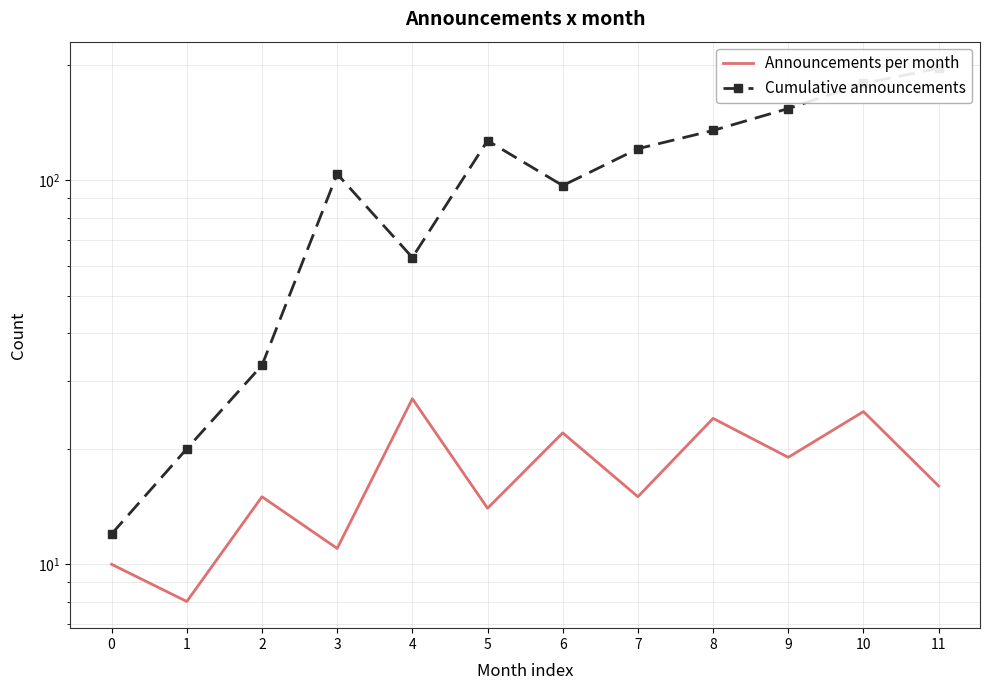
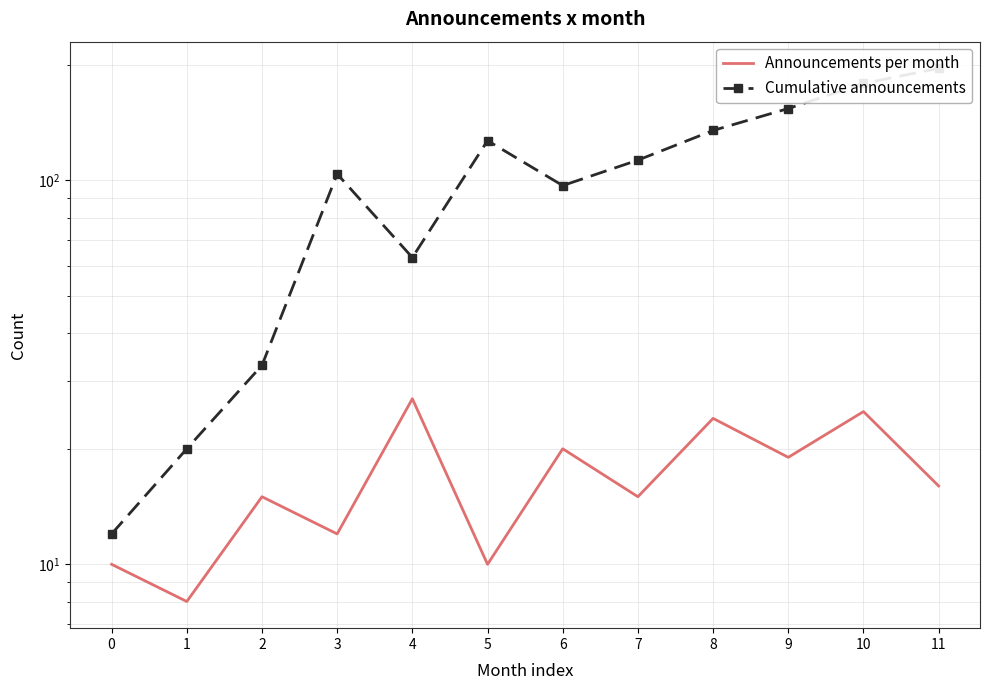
Announcements per month, 3: 11 -> 12
Announcements per month, 5: 14 -> 10
Announcements per month, 6: 22 -> 20
Cumulative announcements, 7: 121 -> 113
